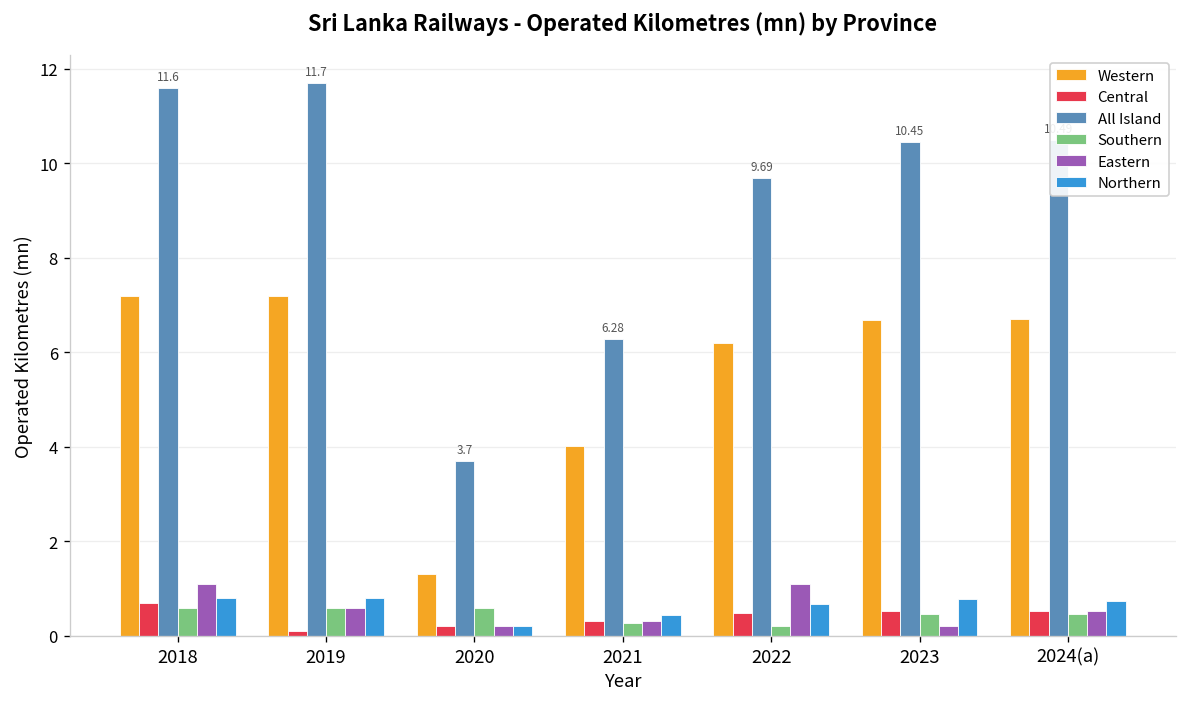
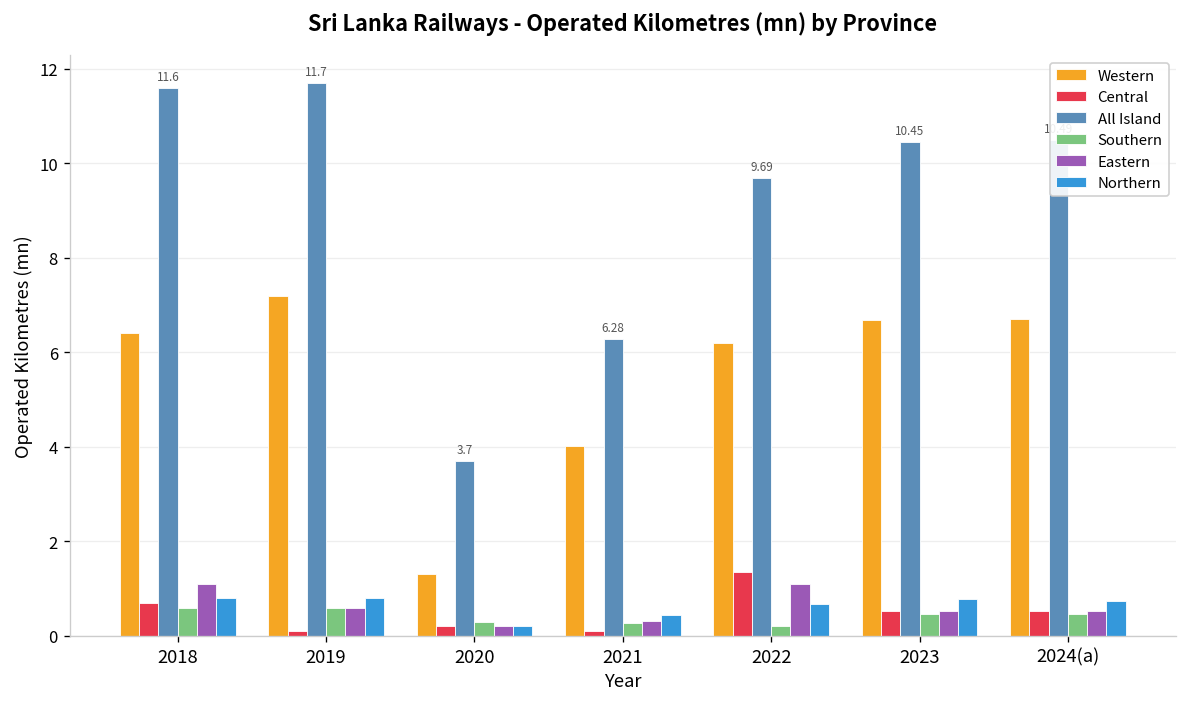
Western, 2018: 7.2 -> 6.4
Southern, 2020: 0.6 -> 0.3
Central, 2021: 0.3 -> 0.1
Central, 2022: 0.5 -> 1.4
Eastern, 2023: 0.2 -> 0.5
